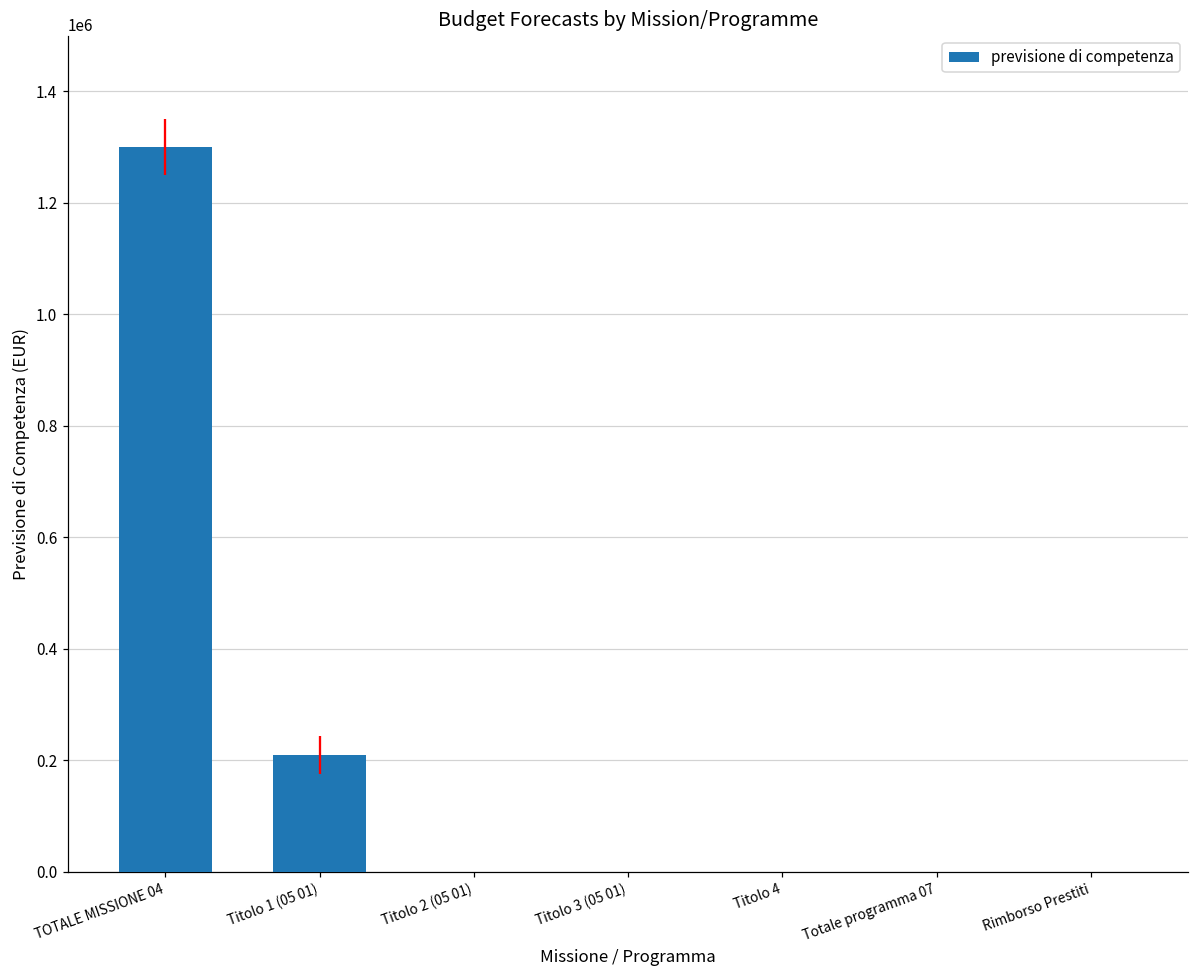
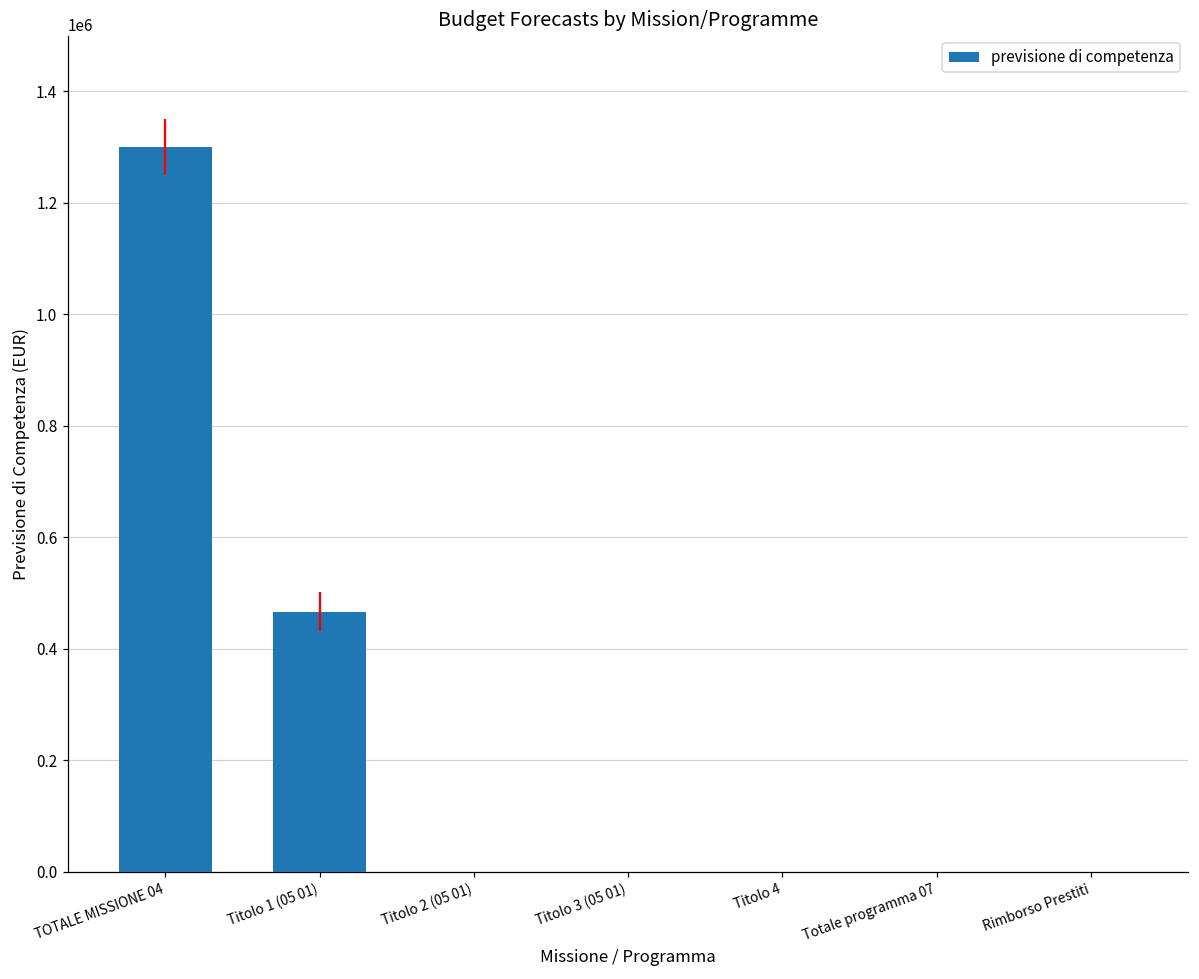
Titolo 1 (05 01): 210000 -> 470000
